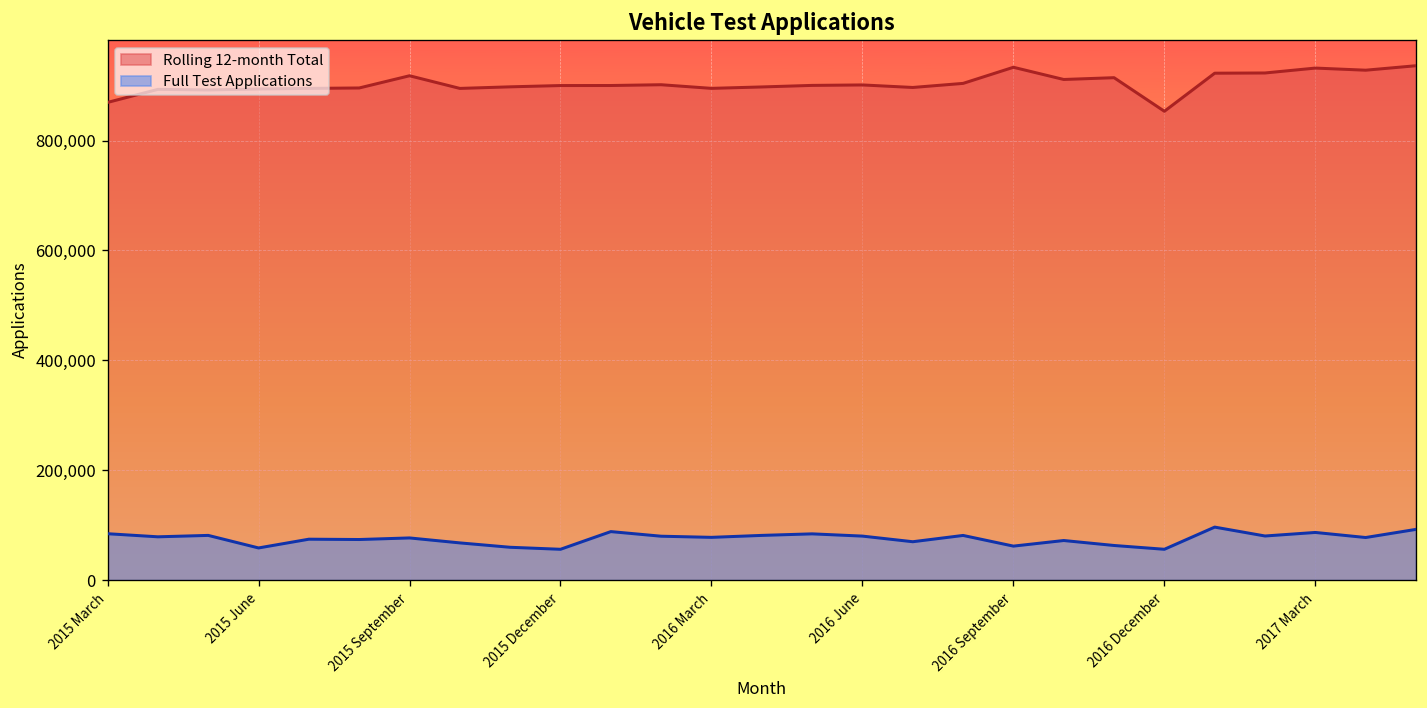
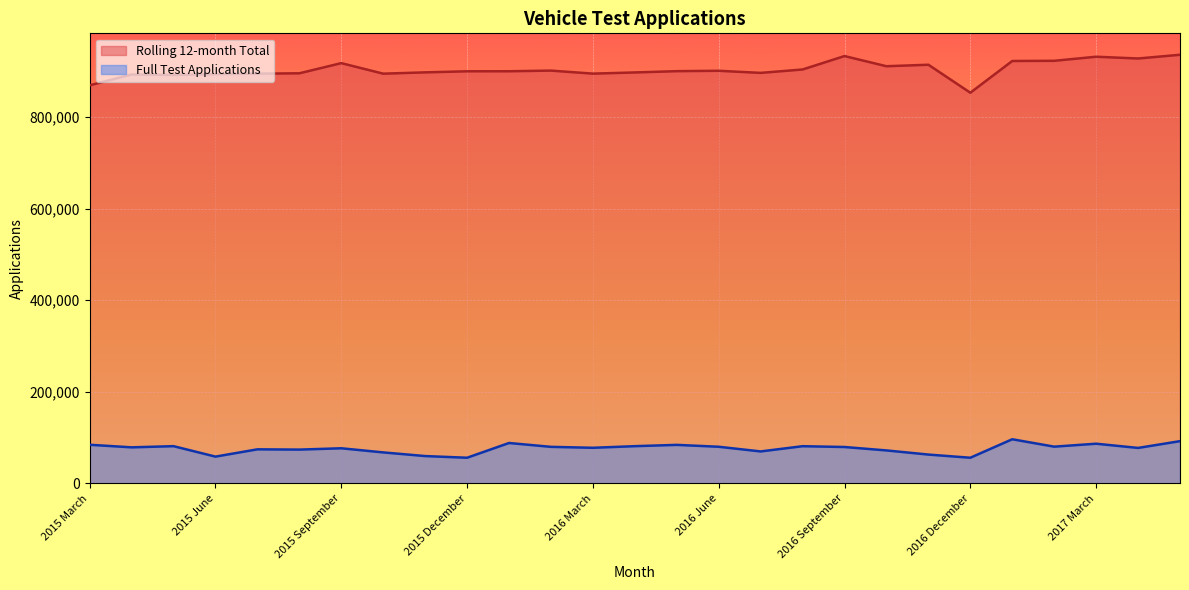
Full Test Applications, 2016 September: 60,000 -> 80,000
